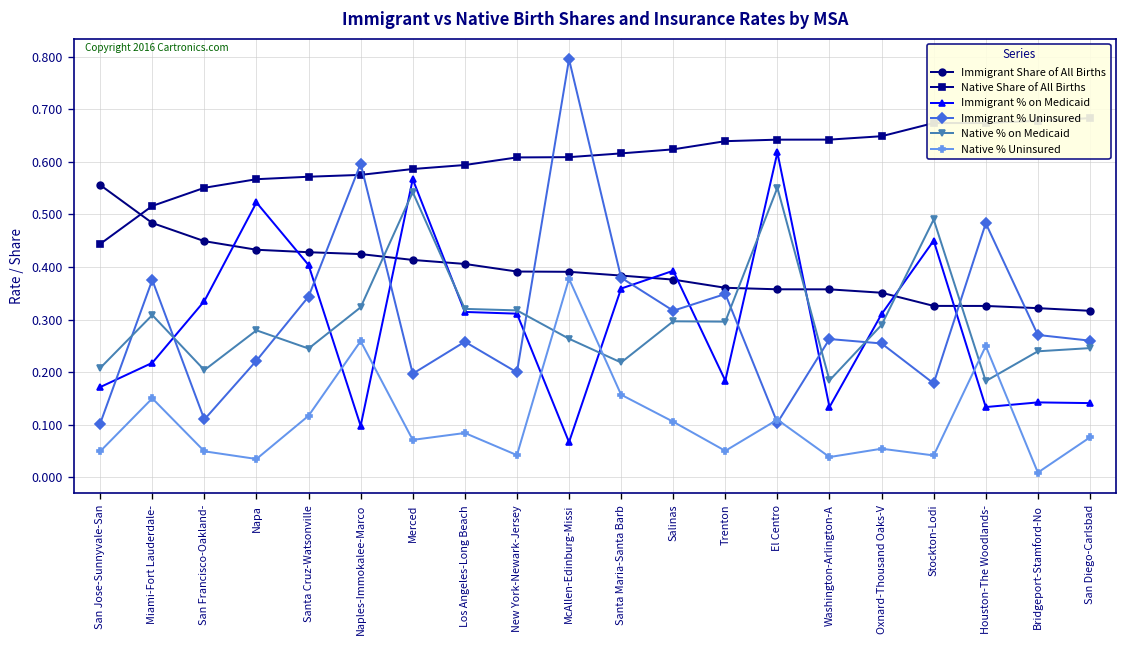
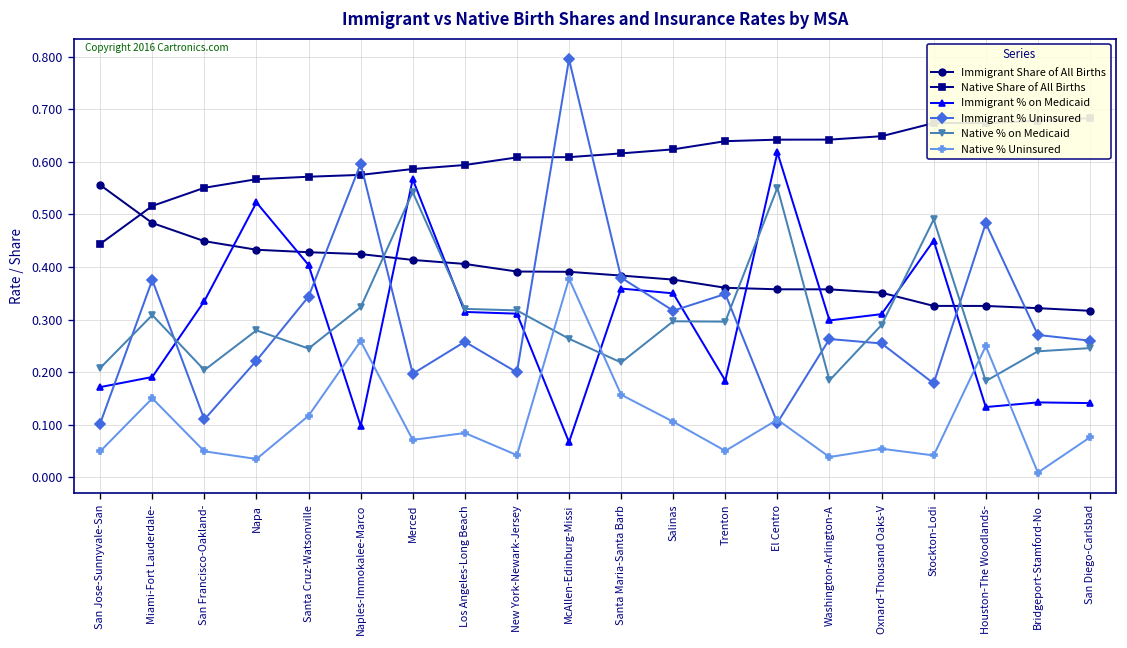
Immigrant % on Medicaid, Miami-Fort Lauderdale-: 0.22 -> 0.19
Immigrant % on Medicaid, Salinas: 0.39 -> 0.35
Immigrant % on Medicaid, Washington-Arlington-A: 0.13 -> 0.30
